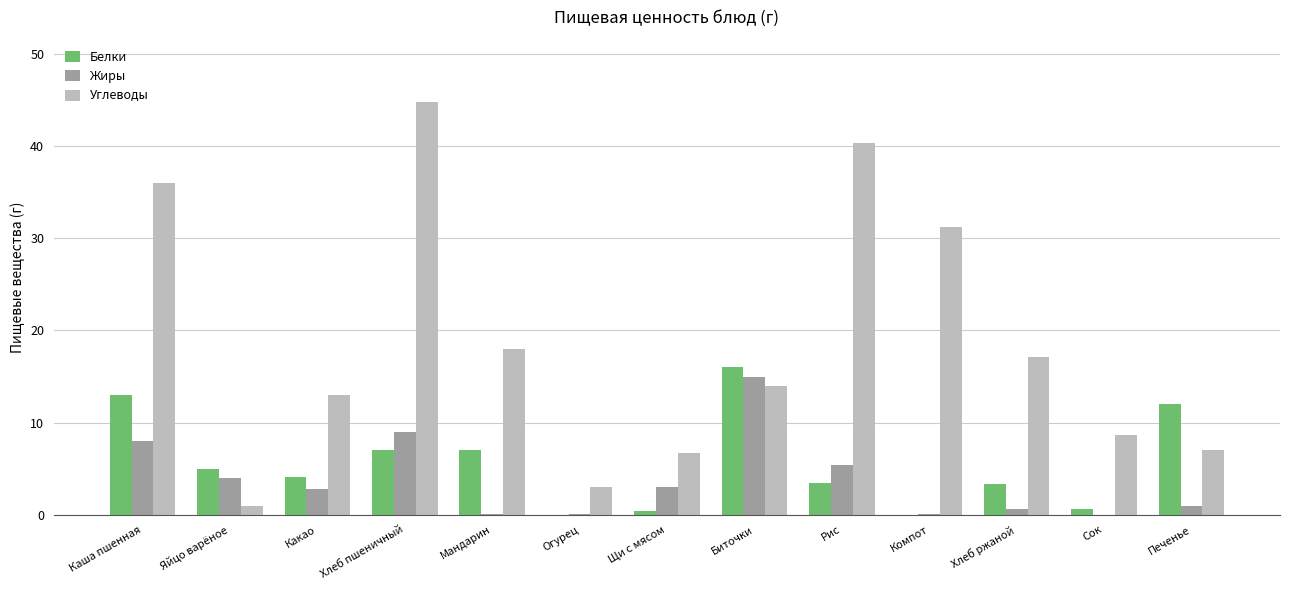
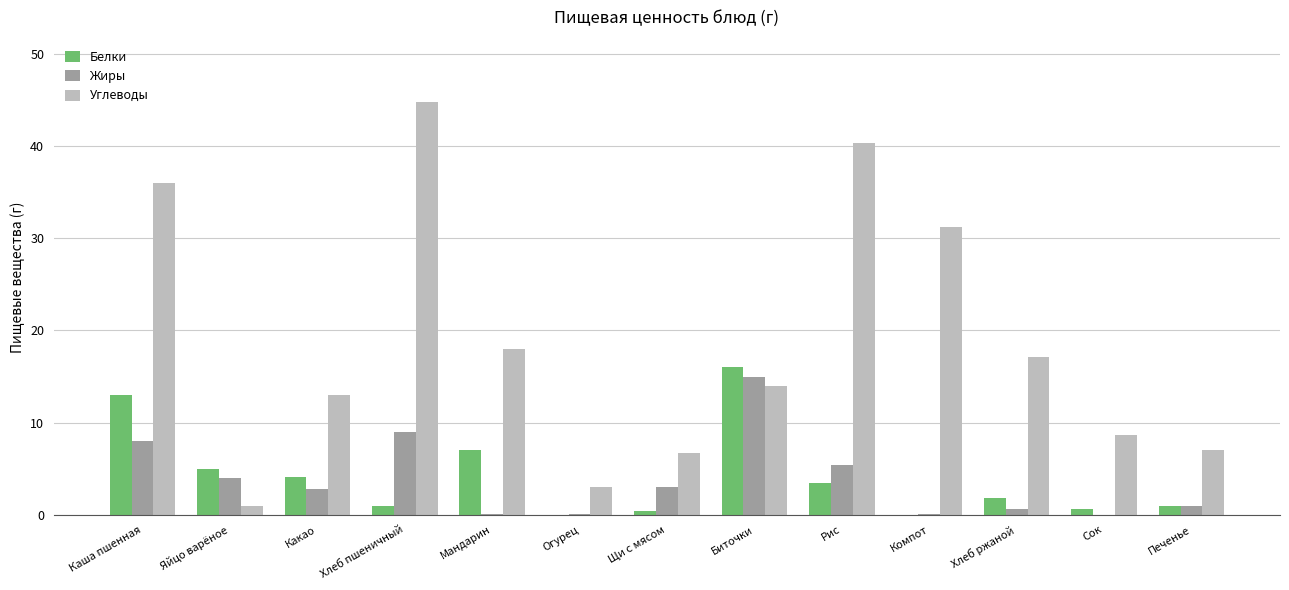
Белки, Хлеб пшеничный: 7 -> 1
Белки, Хлеб ржаной: 3 -> 2
Белки, Печенье: 12 -> 1
